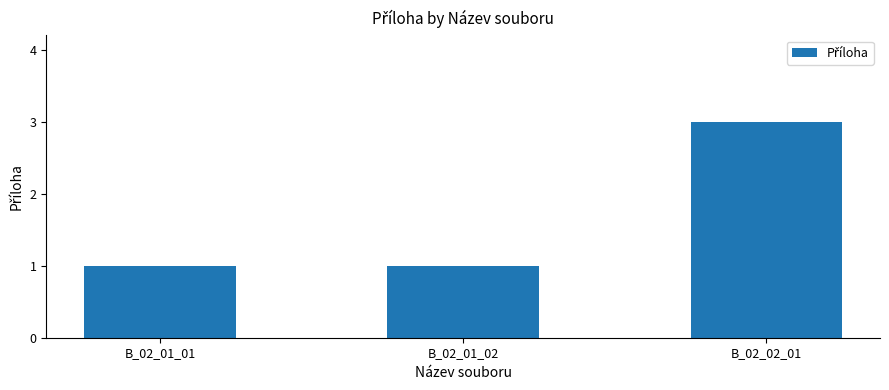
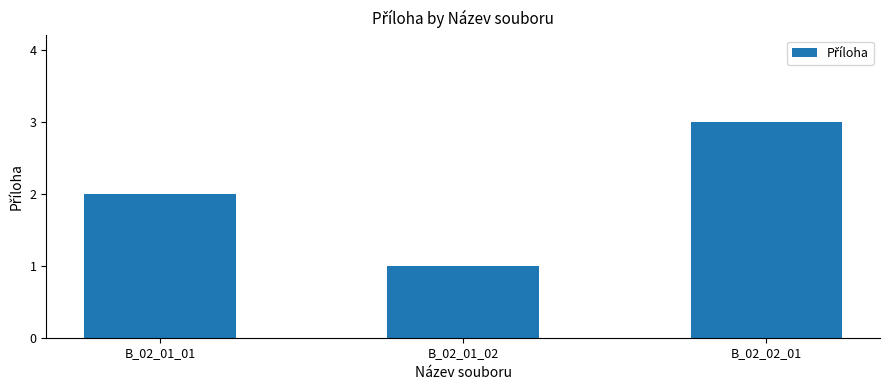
B_02_01_01: 1 -> 2
